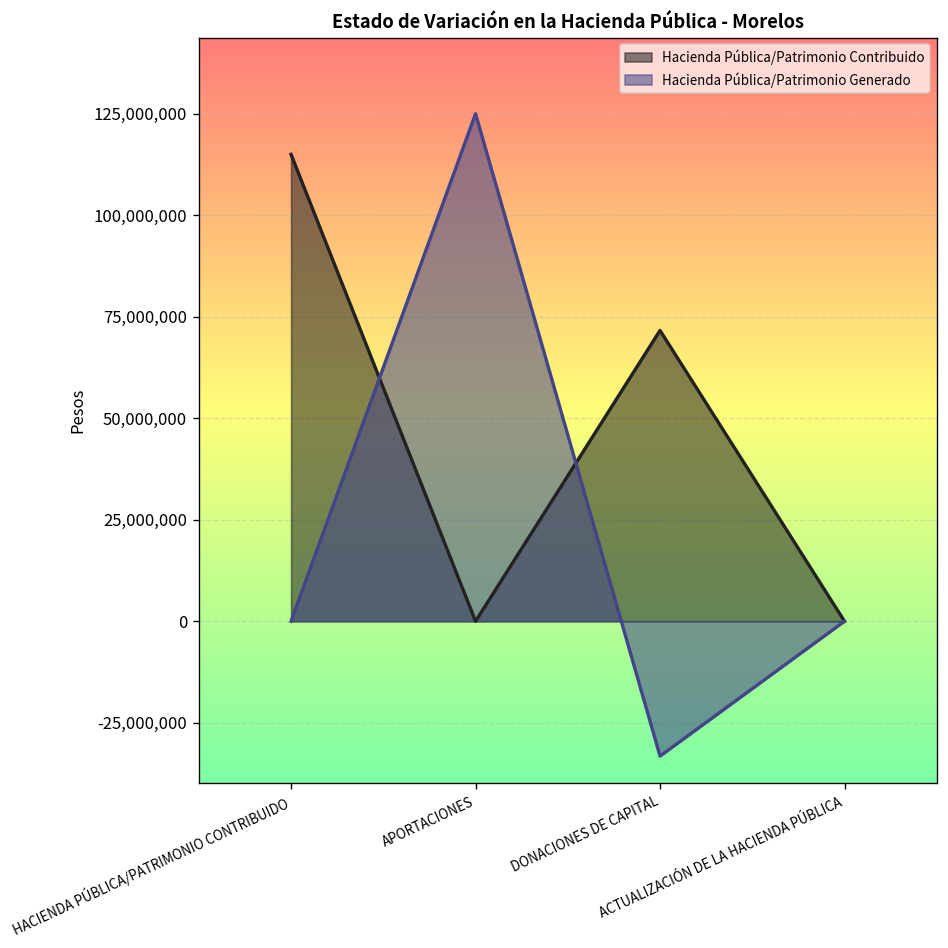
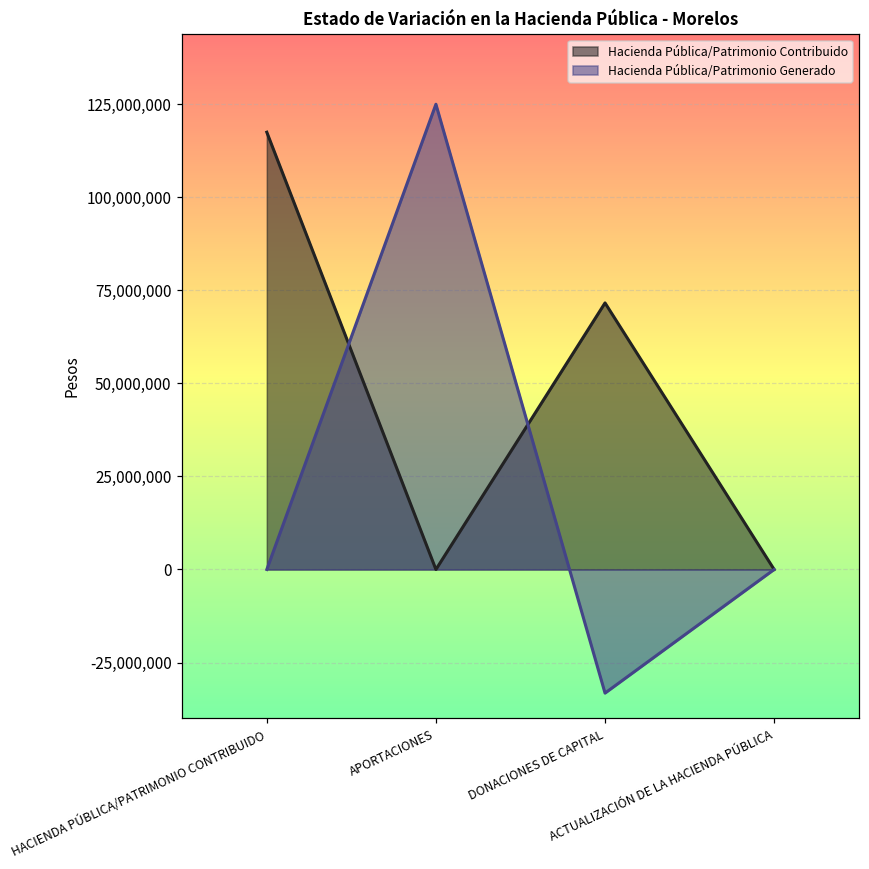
Hacienda Pública/Patrimonio Contribuido, HACIENDA PÚBLICA/PATRIMONIO CONTRIBUIDO: 115,000,000 -> 117,000,000
